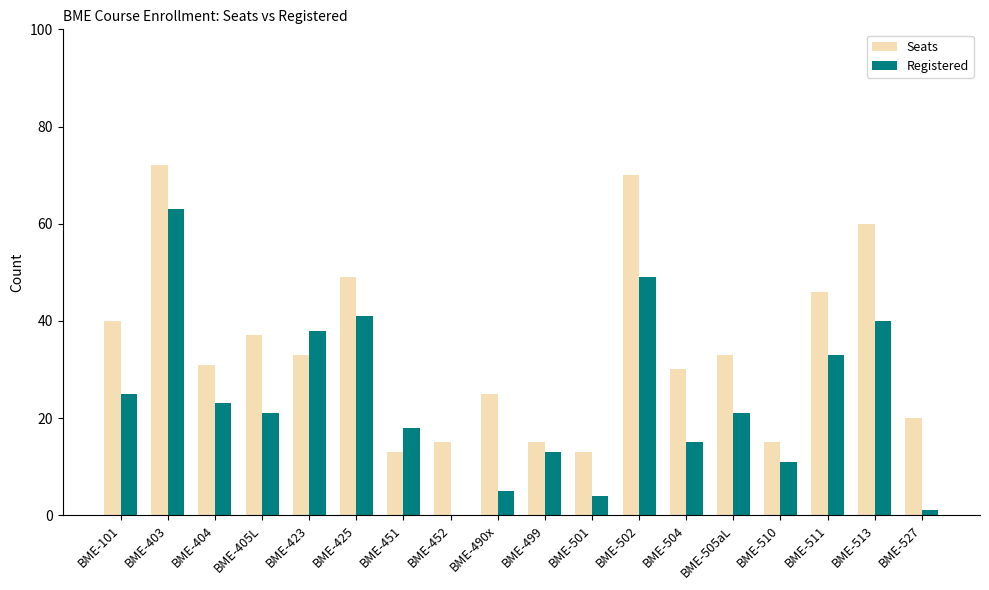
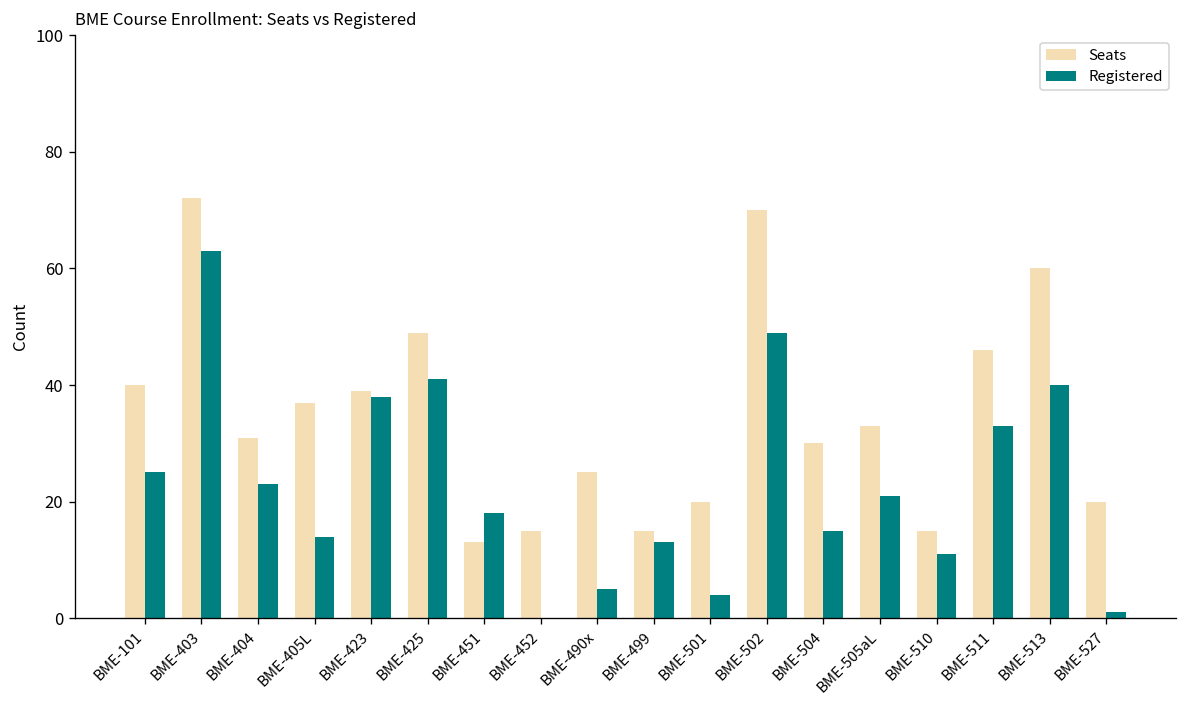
Registered, BME-405L: 21 -> 14
Seats, BME-423: 33 -> 39
Seats, BME-501: 13 -> 20
